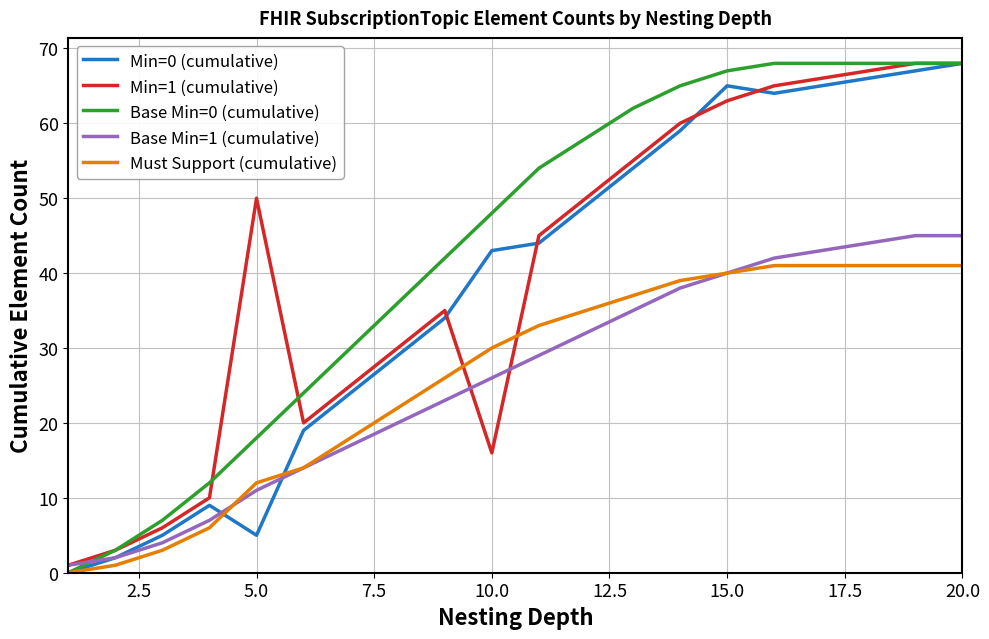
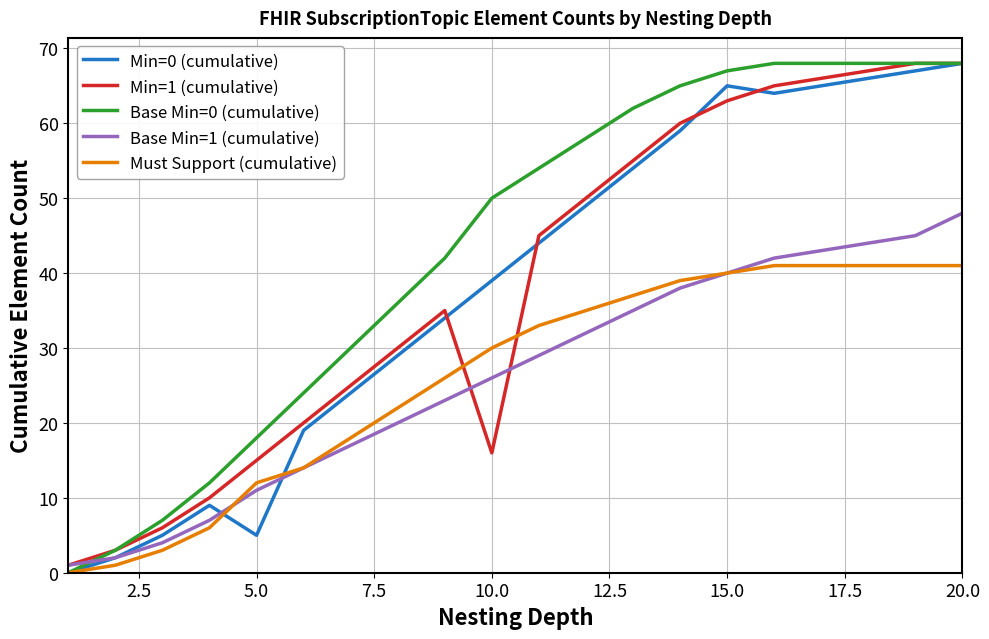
Min=1 (cumulative), 5.0: 50 -> 15
Min=0 (cumulative), 10.0: 43 -> 39
Base Min=0 (cumulative), 10.0: 48 -> 50
Base Min=1 (cumulative), 20.0: 45 -> 48
